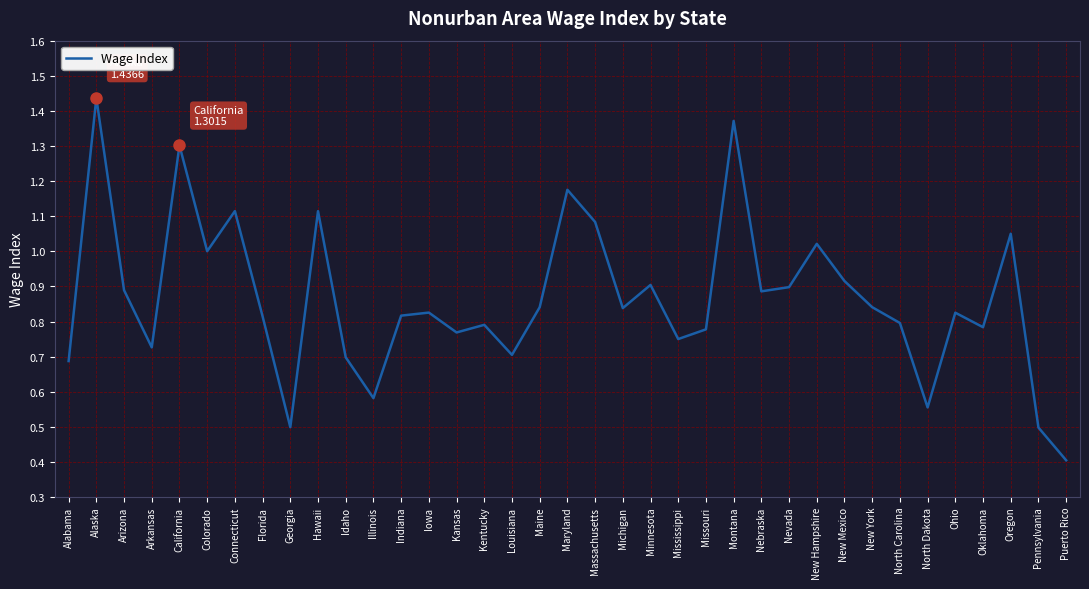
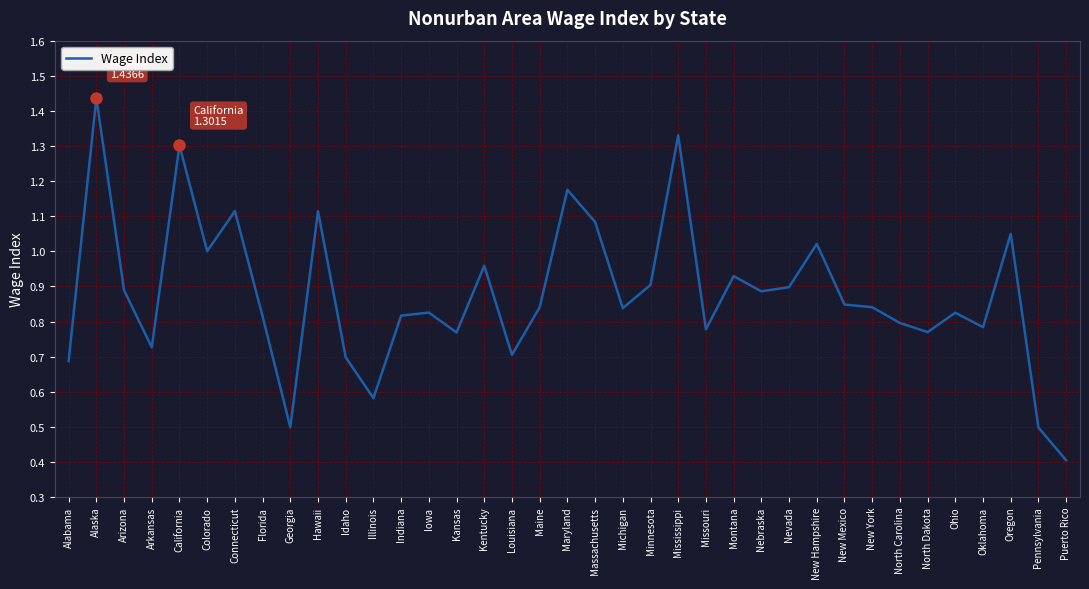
Wage Index, Kentucky: 0.79 -> 0.96
Wage Index, Mississippi: 0.75 -> 1.33
Wage Index, Montana: 1.37 -> 0.93
Wage Index, New Mexico: 0.92 -> 0.85
Wage Index, North Dakota: 0.56 -> 0.77
